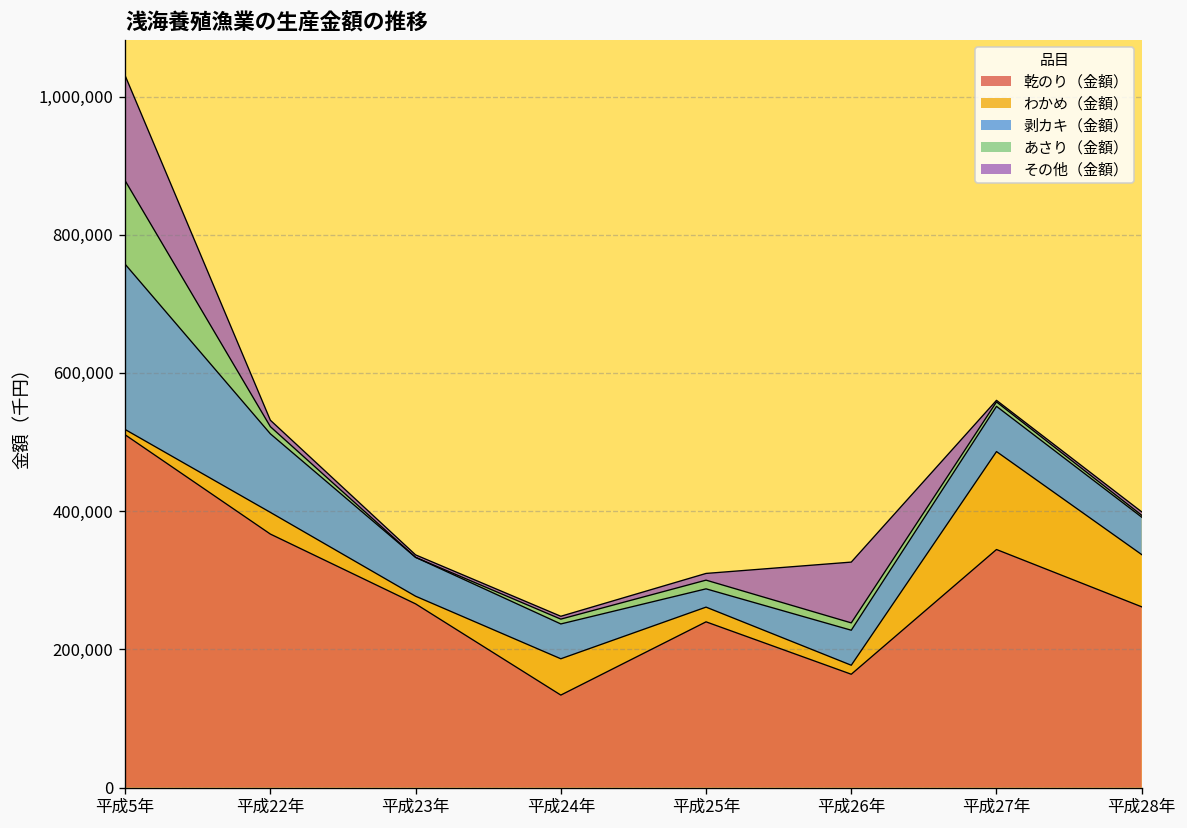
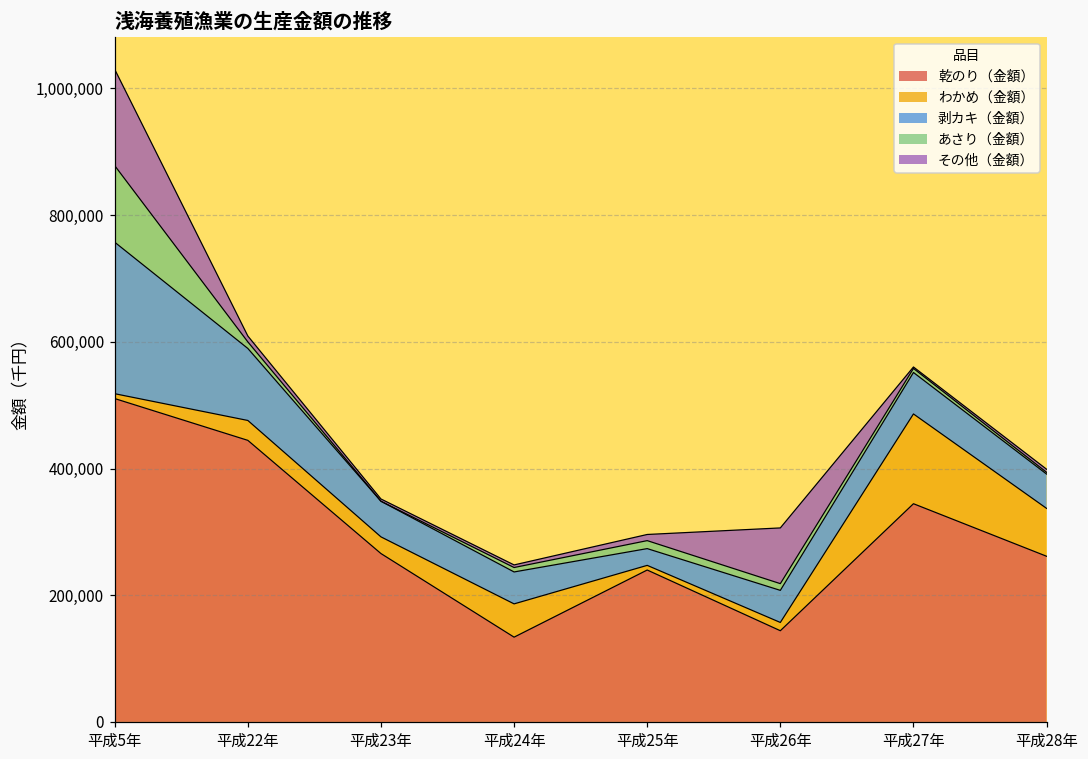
乾のり（金額）, 平成22年: 370,000 -> 440,000
わかめ（金額）, 平成23年: 10,000 -> 30,000
わかめ（金額）, 平成25年: 20,000 -> 10,000
乾のり（金額）, 平成26年: 160,000 -> 140,000
